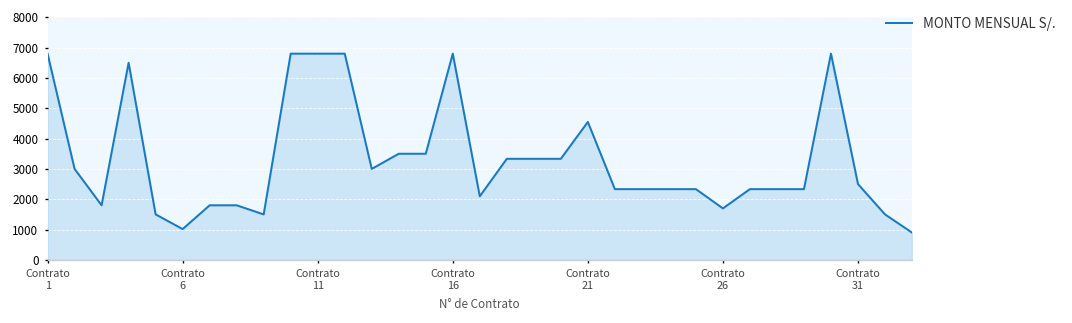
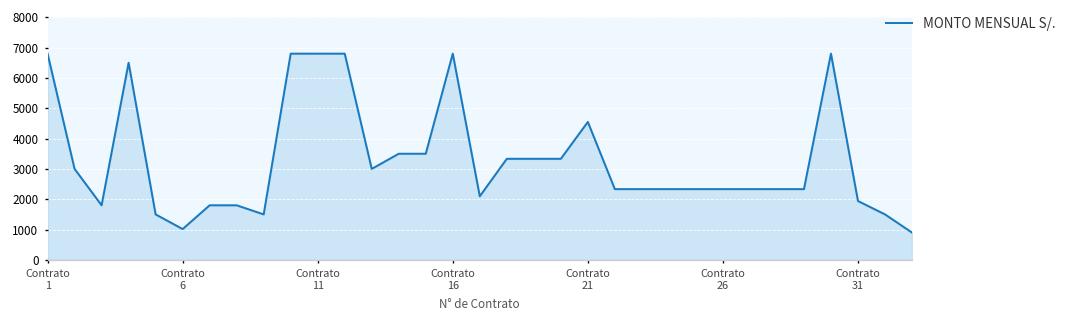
Contrato 26: 1700 -> 2300
Contrato 31: 2500 -> 1900
